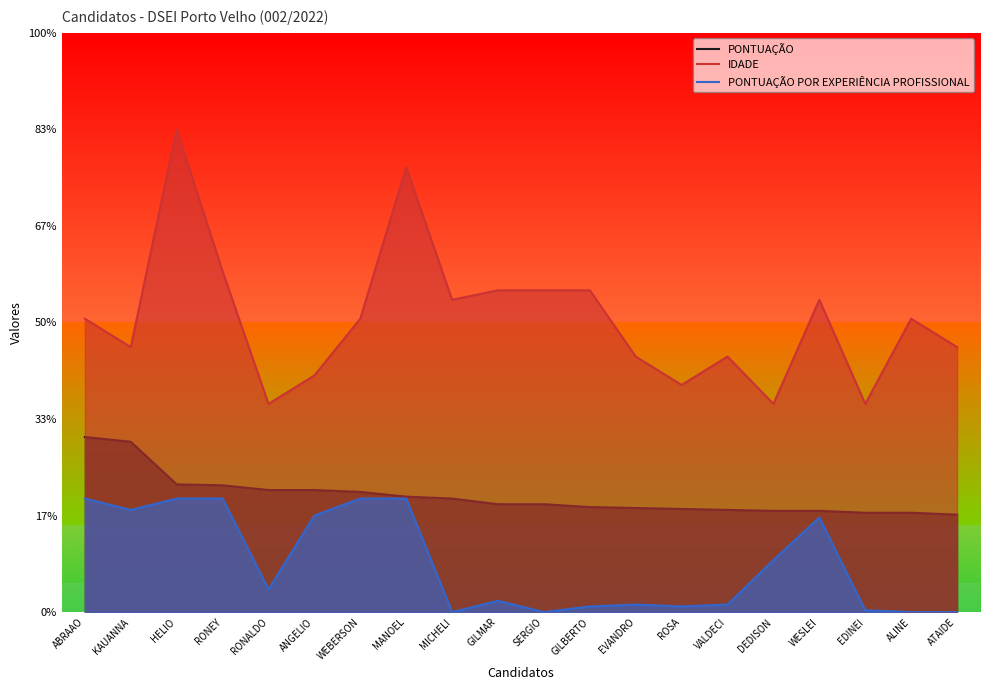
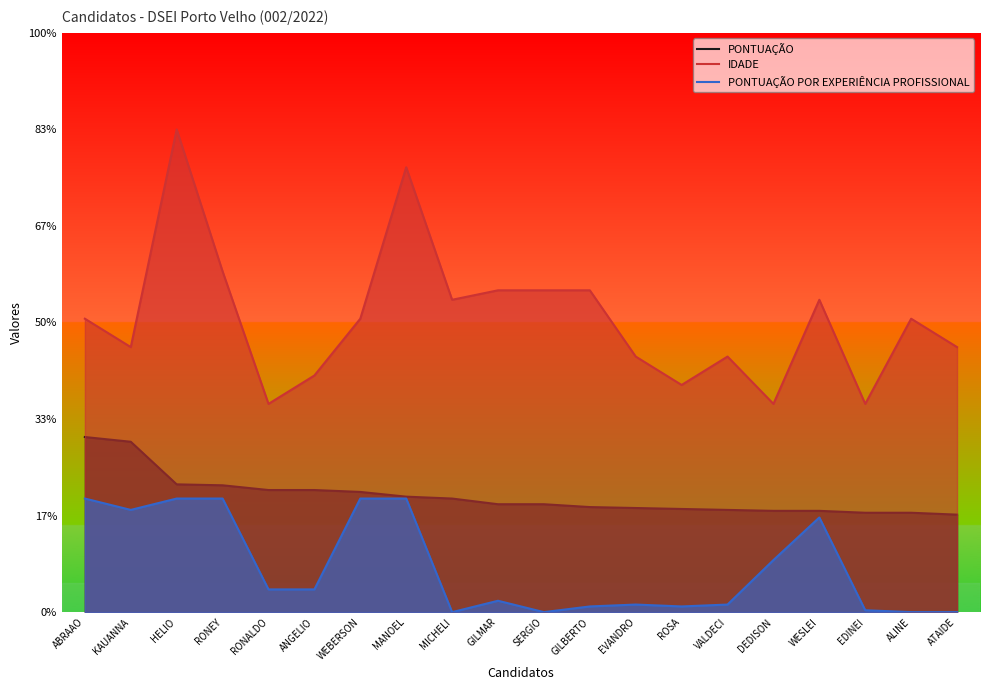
PONTUAÇÃO POR EXPERIÊNCIA PROFISSIONAL, ANGELIO: 17% -> 4%
